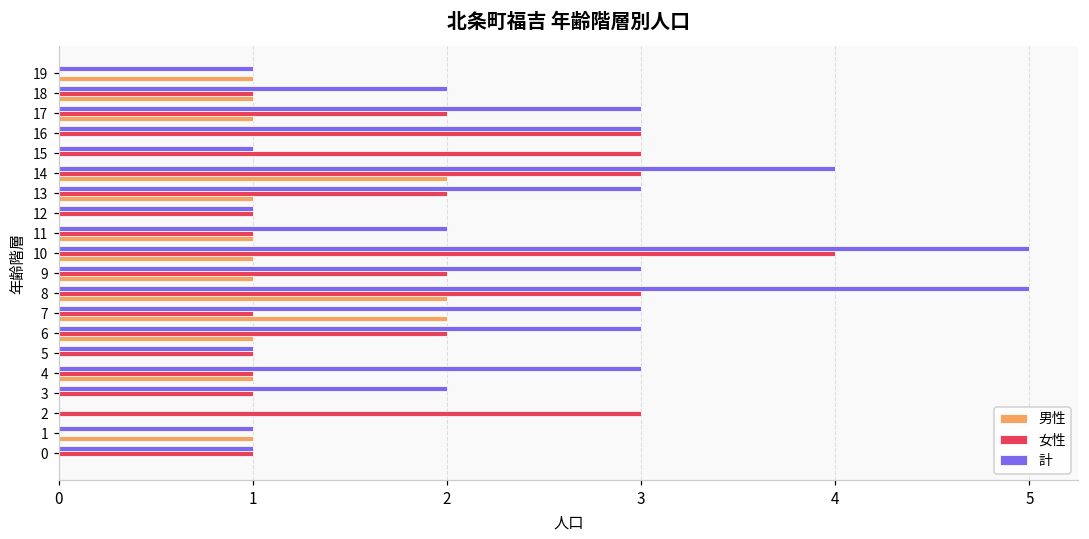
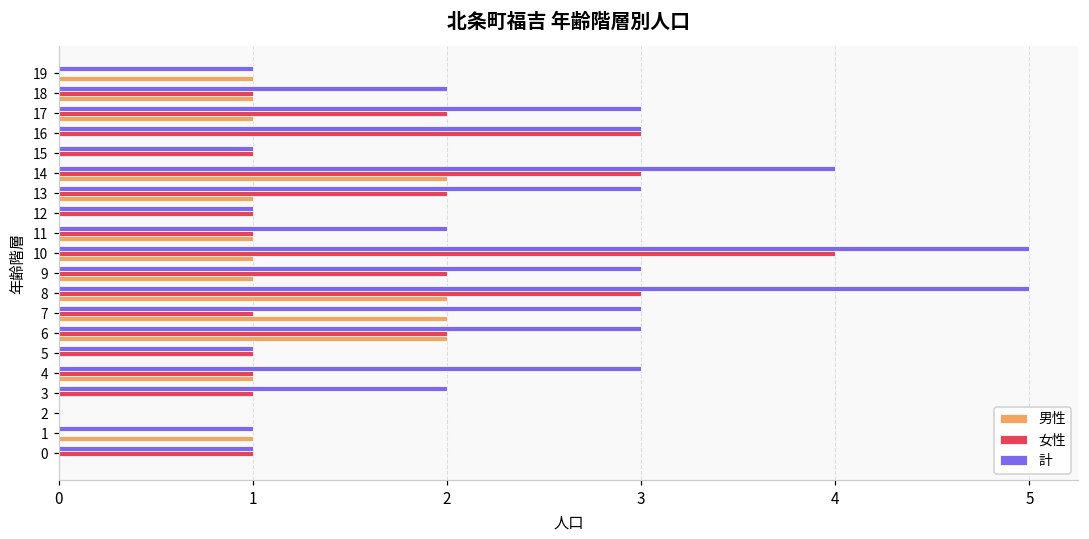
女性, 15: 3 -> 1
男性, 6: 1 -> 2
女性, 2: 3 -> 0
